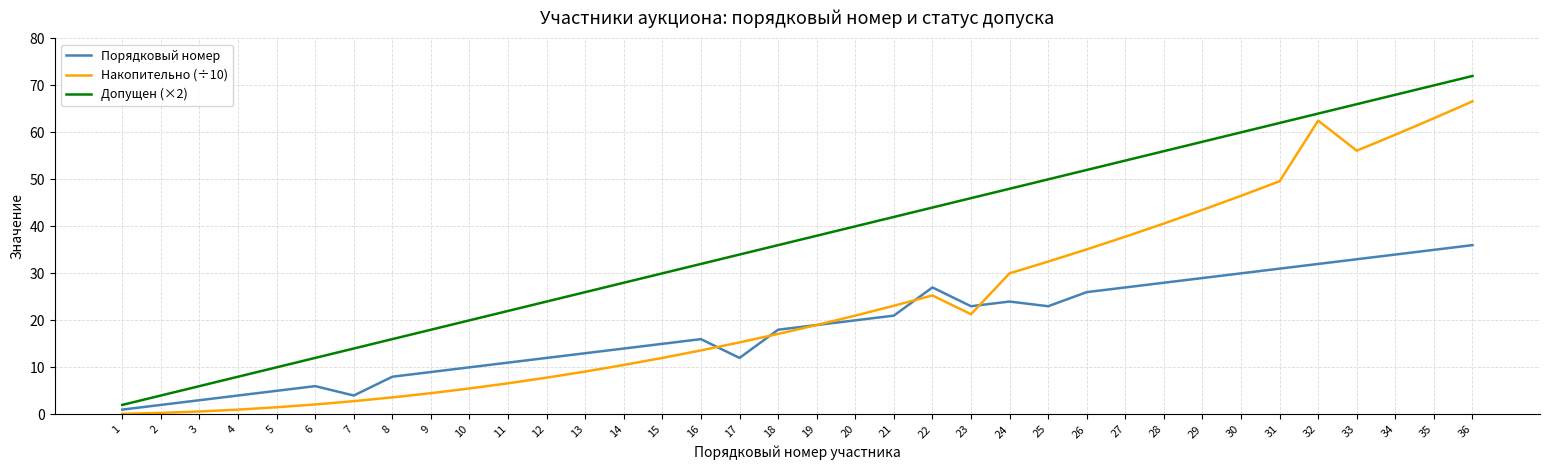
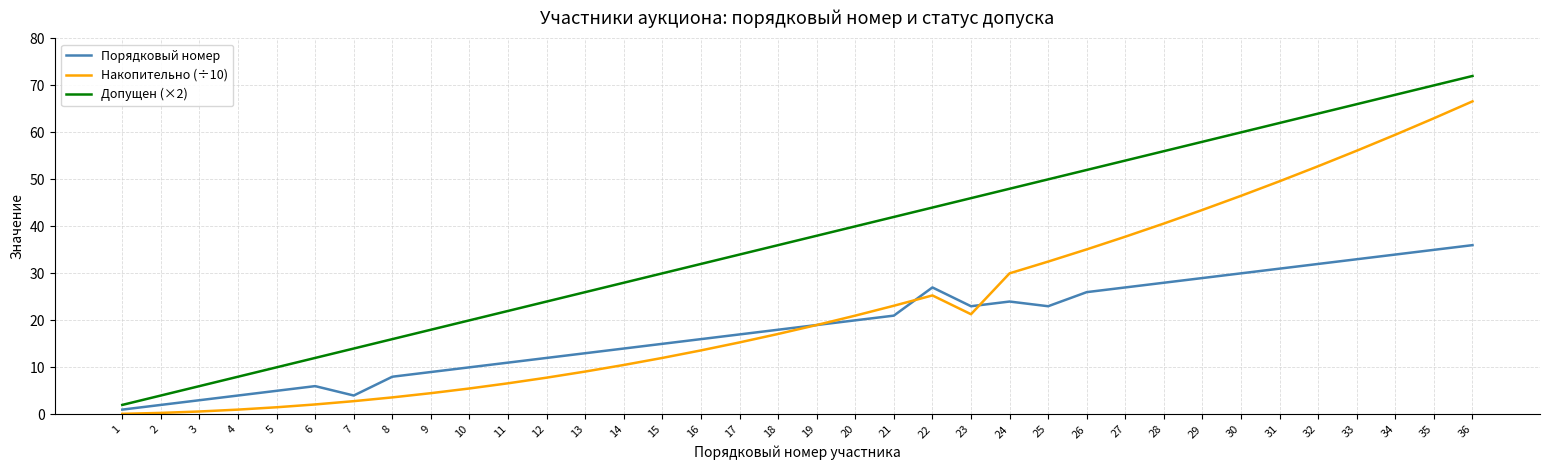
Порядковый номер, 17: 12 -> 17
Накопительно (÷10), 32: 63 -> 53
